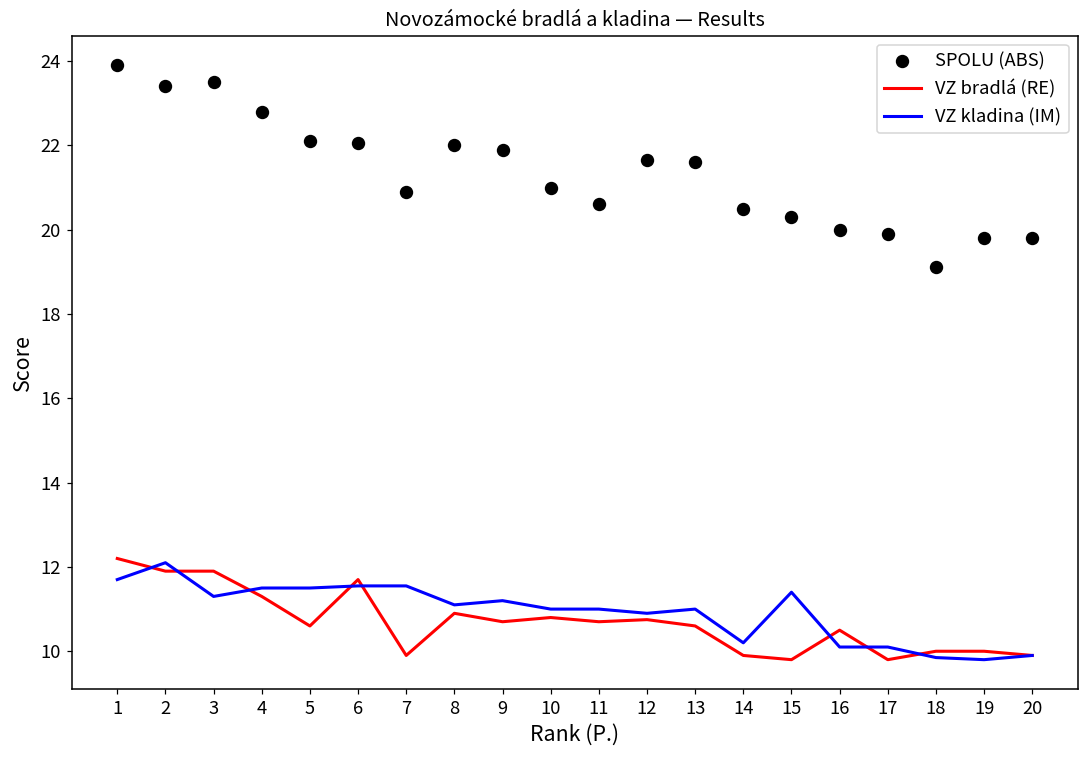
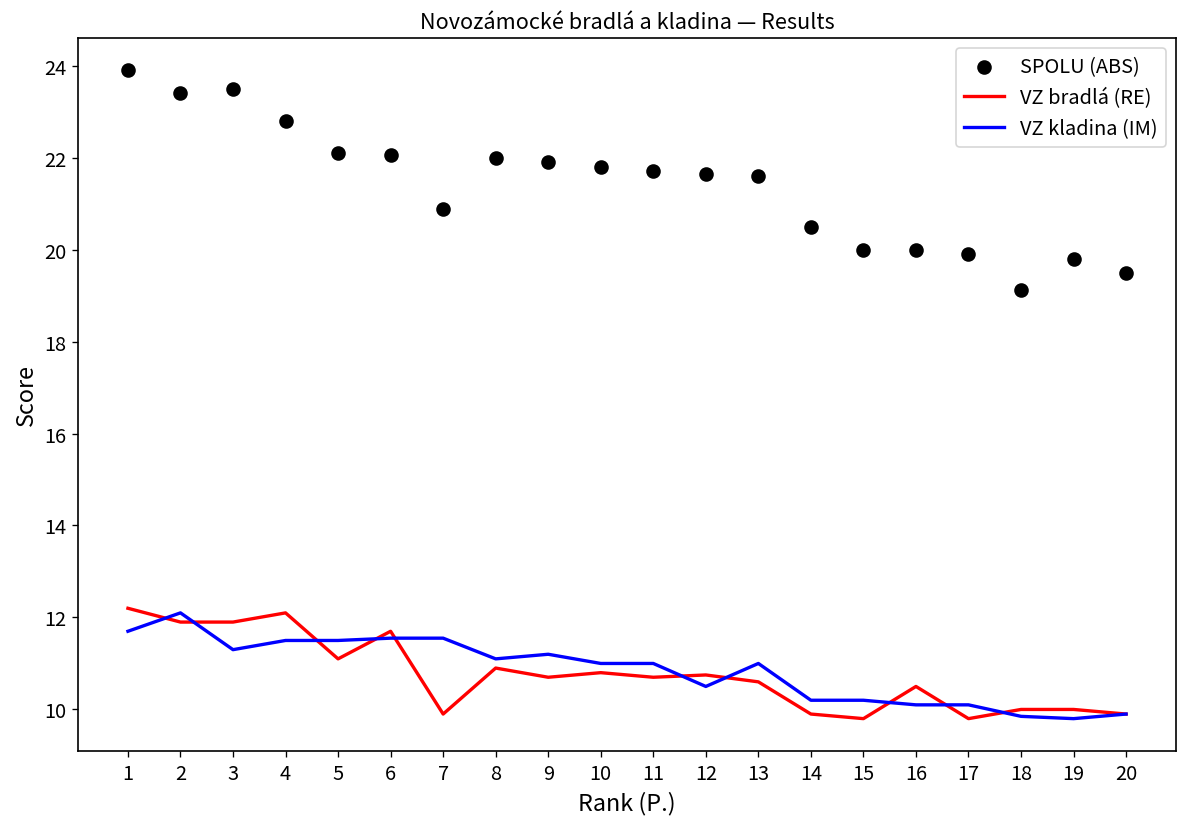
VZ bradlá (RE), 4: 11.3 -> 12.1
VZ bradlá (RE), 5: 10.6 -> 11.1
SPOLU (ABS), 10: 21.0 -> 21.8
SPOLU (ABS), 11: 20.6 -> 21.7
VZ kladina (IM), 12: 10.9 -> 10.5
VZ kladina (IM), 15: 11.4 -> 10.2
SPOLU (ABS), 15: 20.3 -> 20.0
SPOLU (ABS), 20: 19.8 -> 19.5
